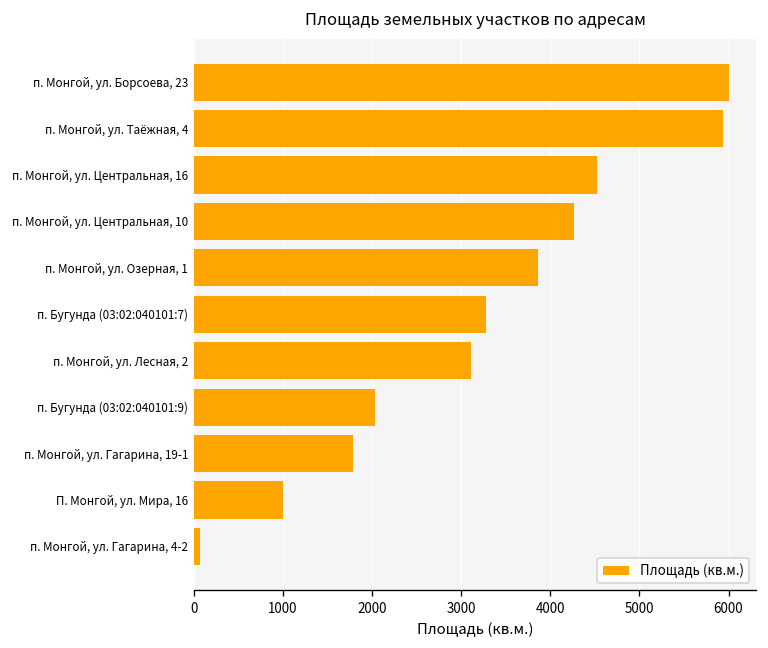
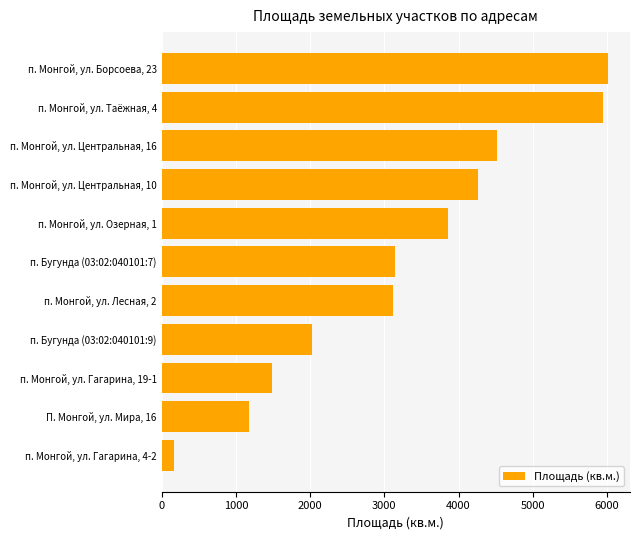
п. Бугунда (03:02:040101:7): 3300 -> 3200
п. Монгой, ул. Гагарина, 19-1: 1800 -> 1500
П. Монгой, ул. Мира, 16: 1000 -> 1200
п. Монгой, ул. Гагарина, 4-2: 100 -> 200
